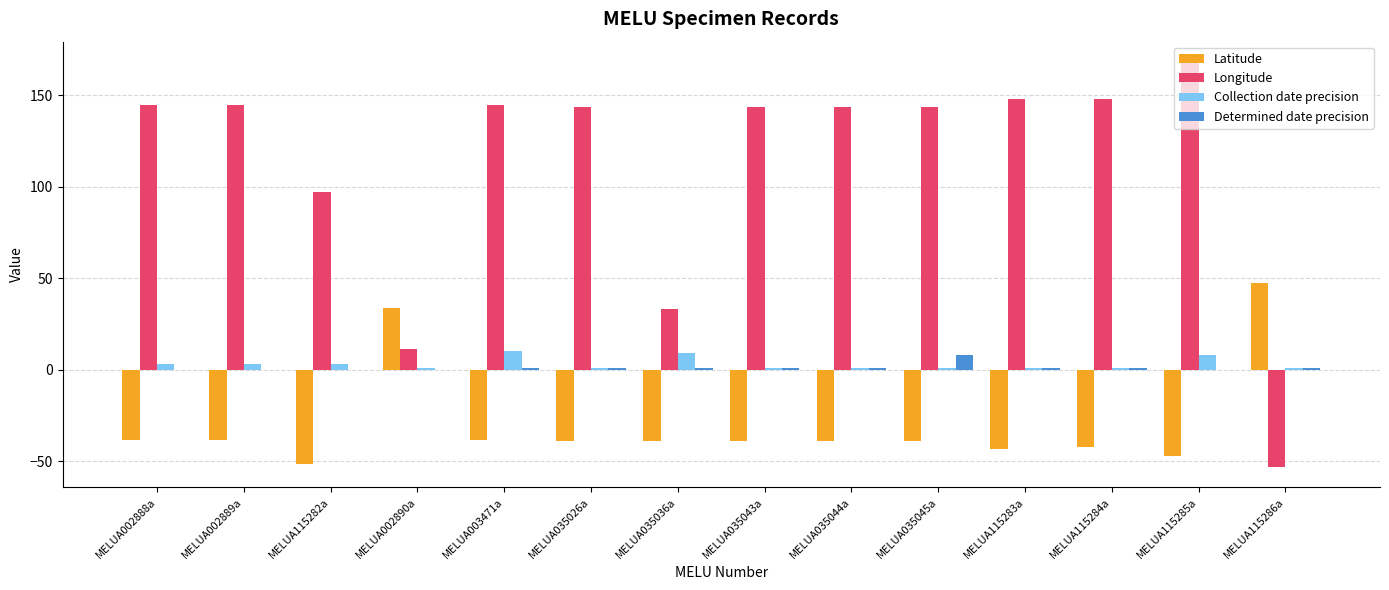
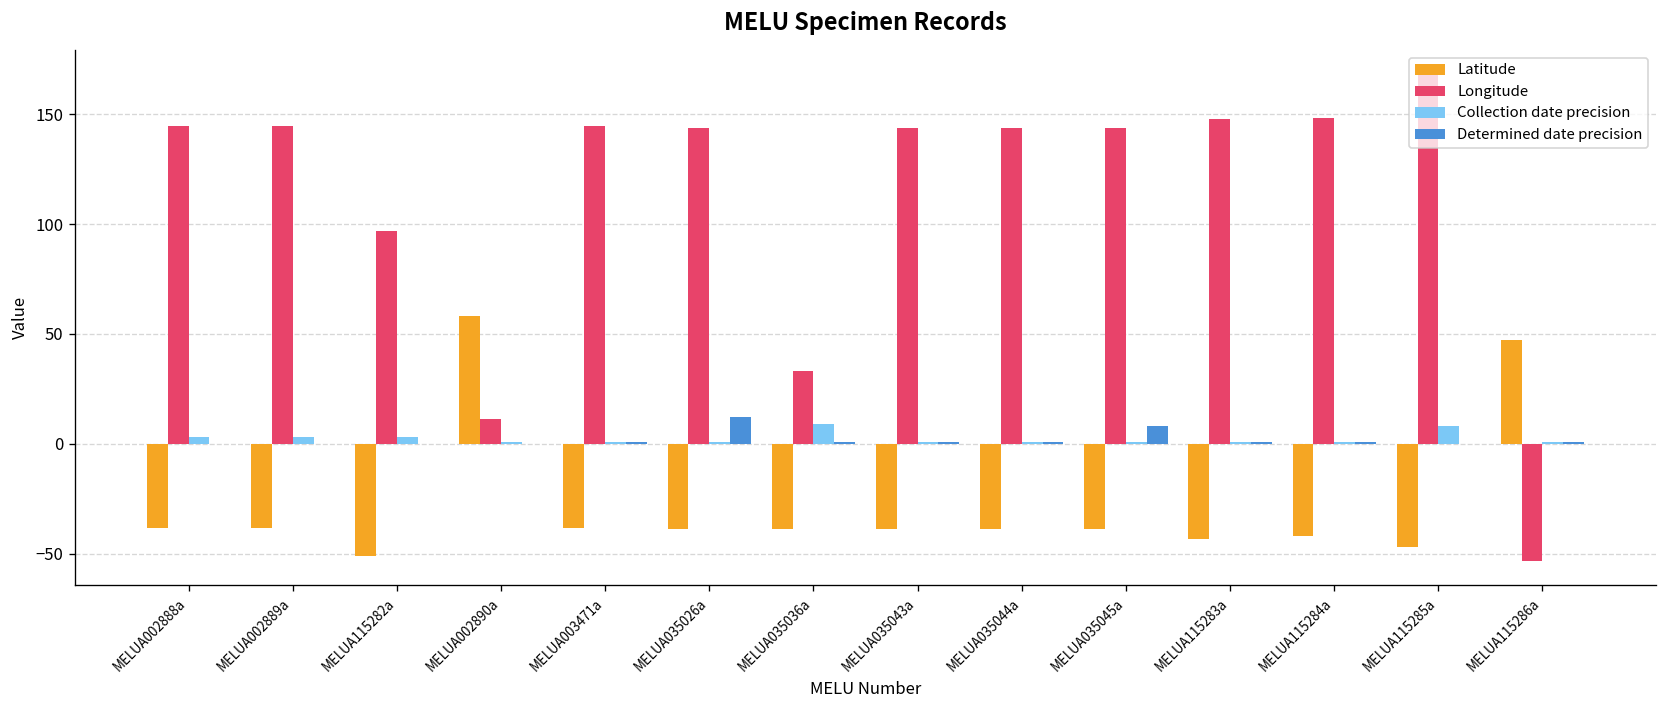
Latitude, MELUA002890a: 34 -> 58
Collection date precision, MELUA003471a: 10 -> 1
Determined date precision, MELUA035026a: 1 -> 12
